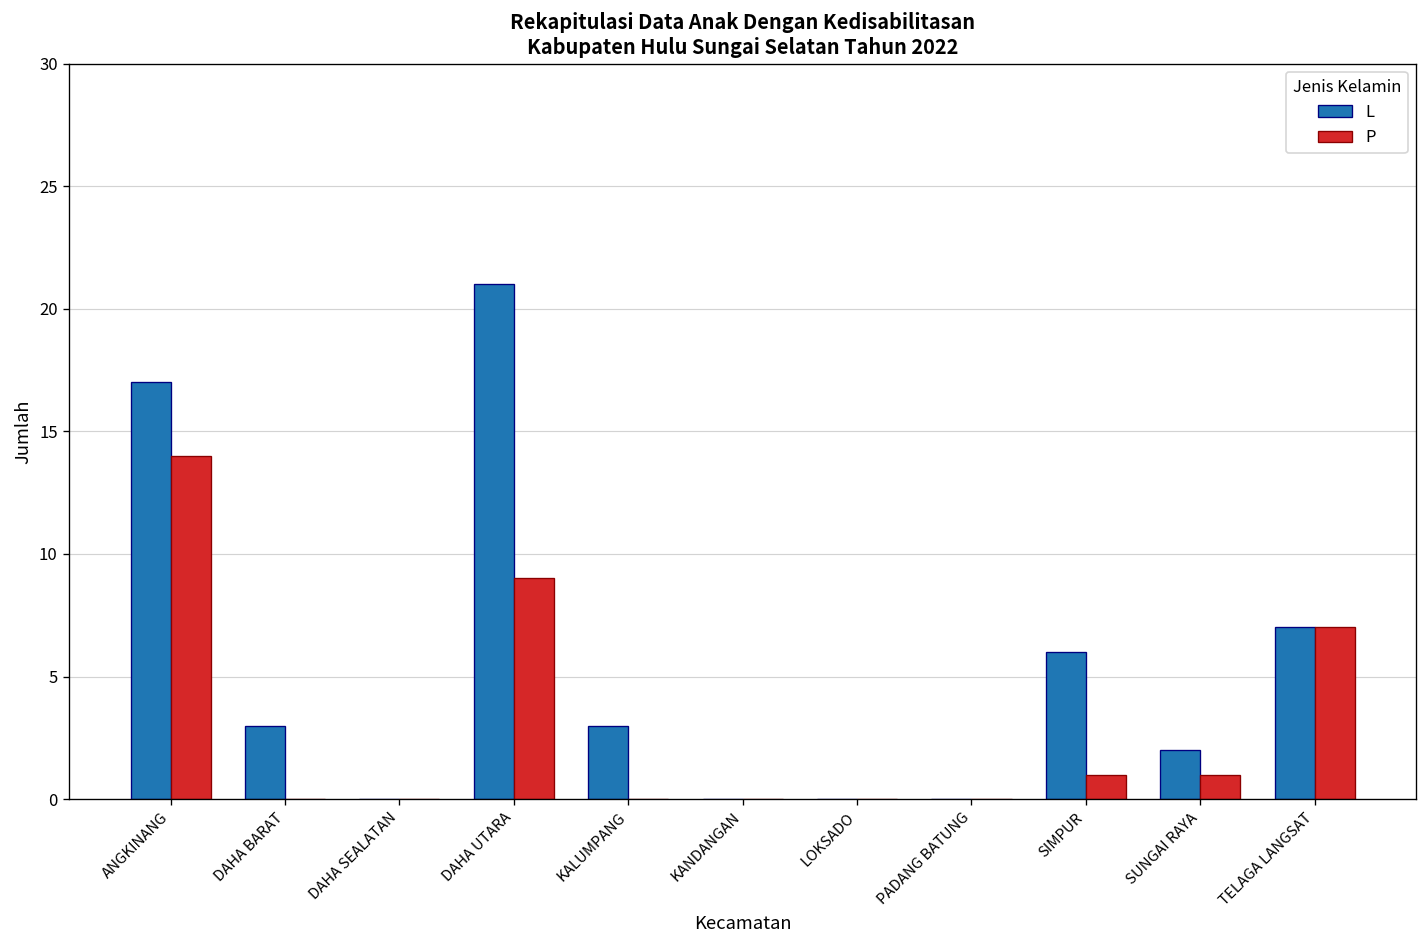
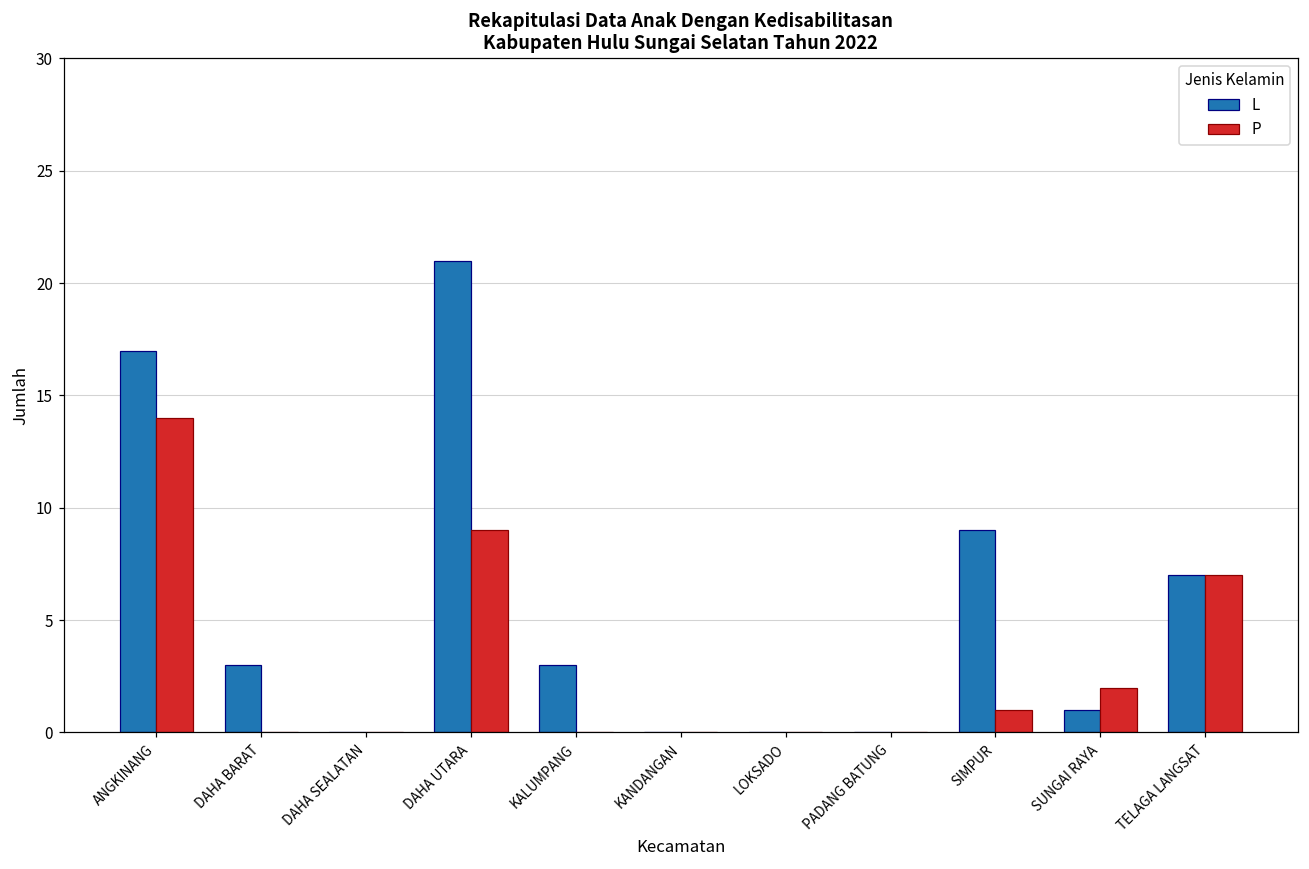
L, SIMPUR: 6 -> 9
L, SUNGAI RAYA: 2 -> 1
P, SUNGAI RAYA: 1 -> 2
